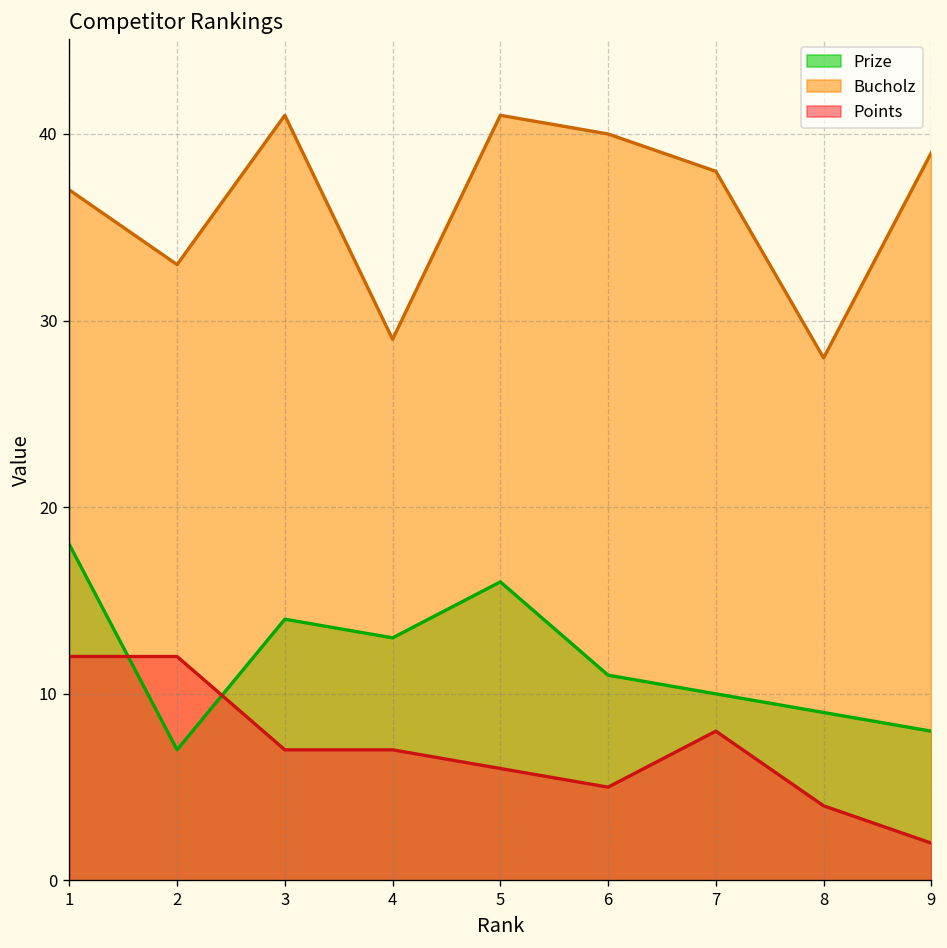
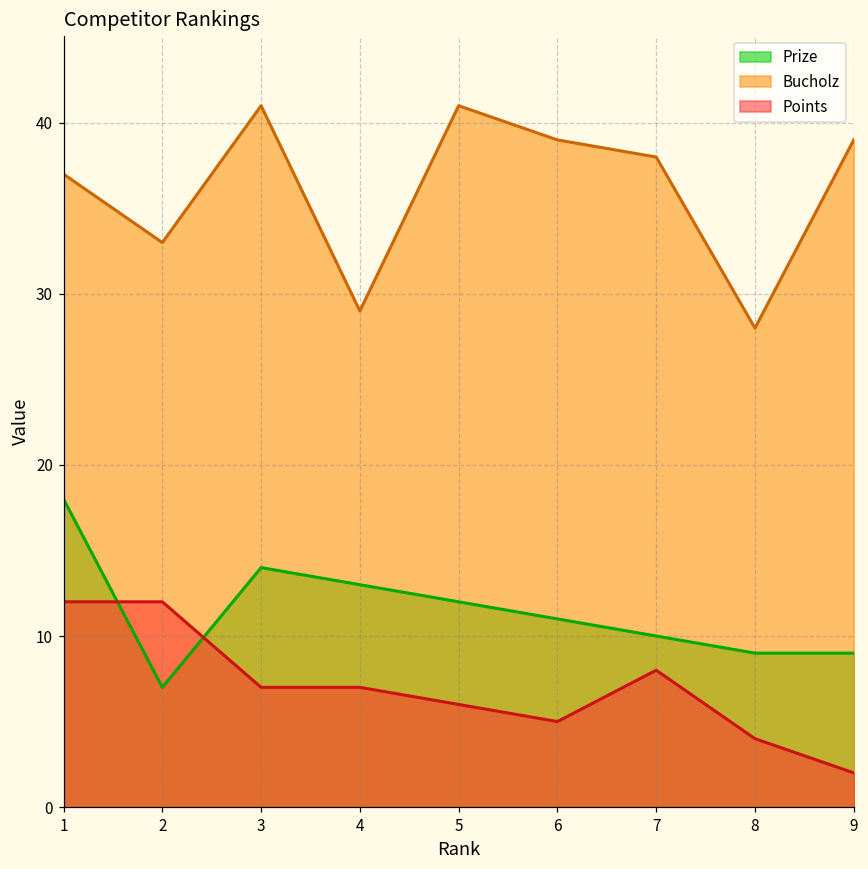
Prize, 5: 16 -> 12
Bucholz, 6: 40 -> 39
Prize, 9: 8 -> 9
